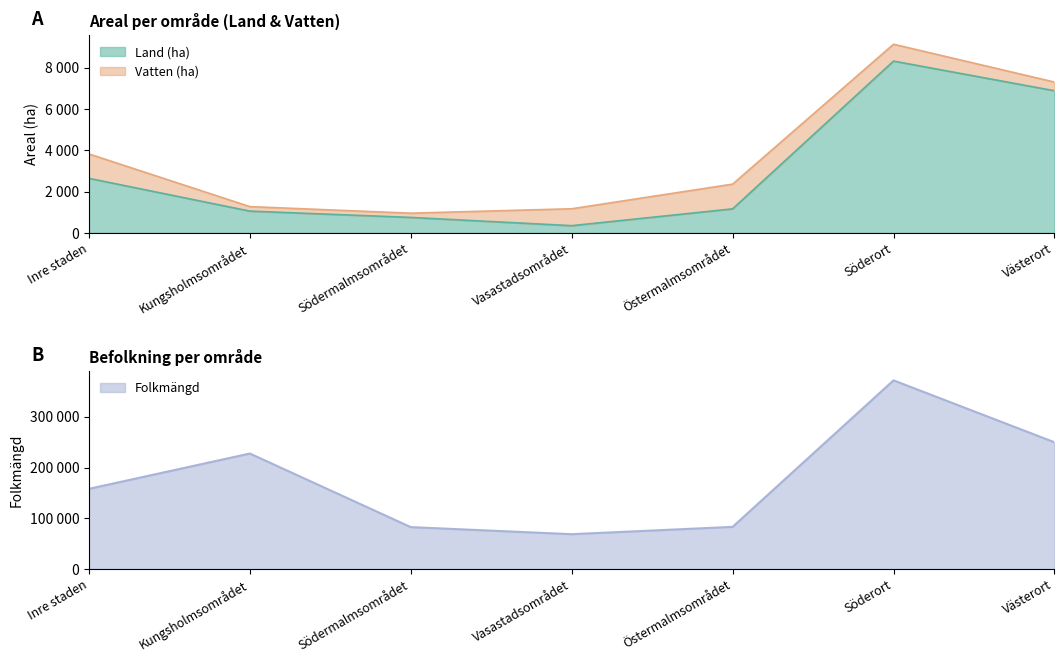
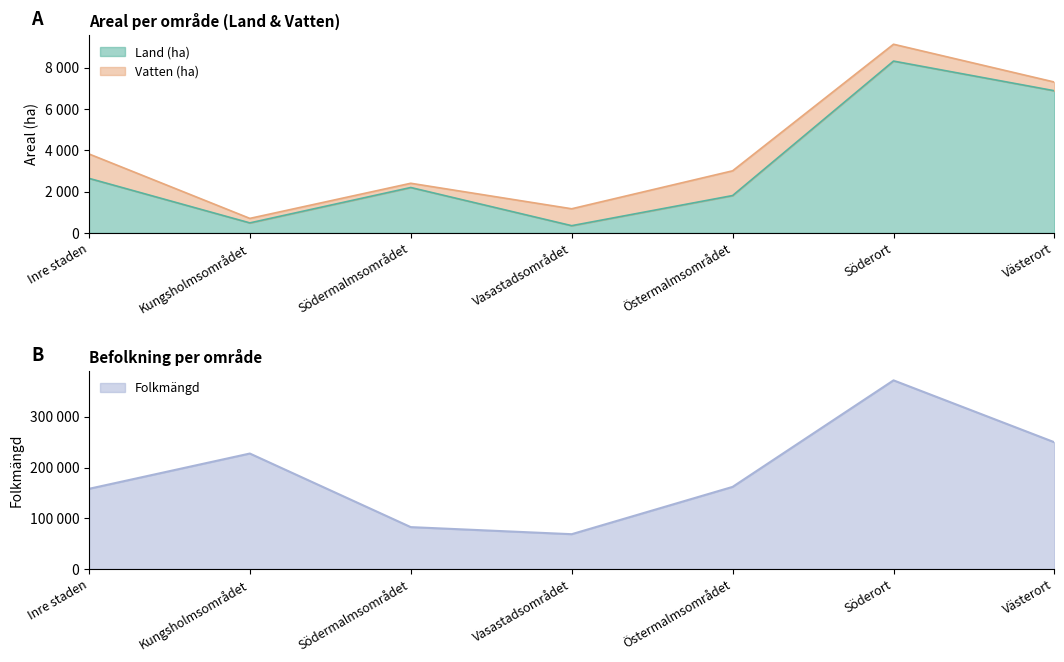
Areal per område (Land & Vatten), Land (ha), Kungsholmsområdet: 1100 -> 500
Areal per område (Land & Vatten), Land (ha), Södermalmsområdet: 800 -> 2200
Areal per område (Land & Vatten), Land (ha), Östermalmsområdet: 1200 -> 1800
Befolkning per område, Östermalmsområdet: 80000 -> 160000
